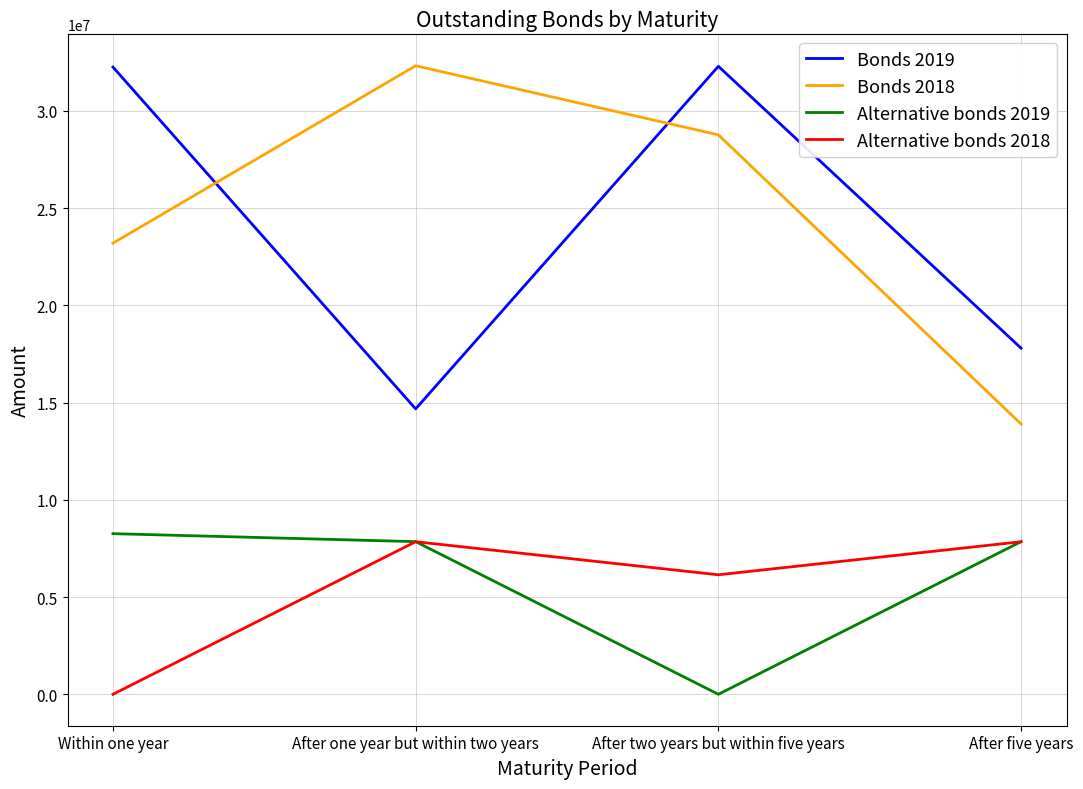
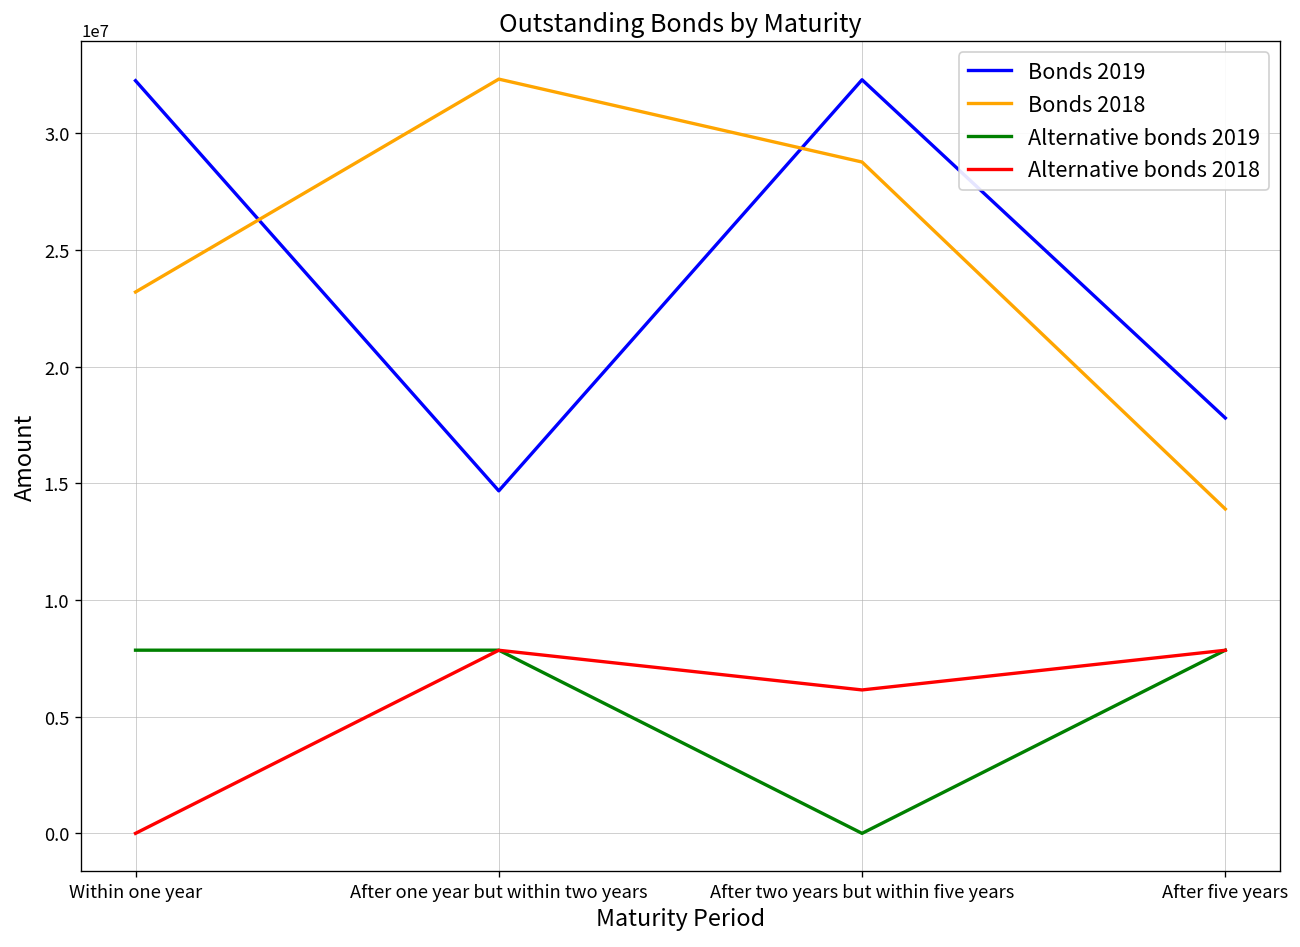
Alternative bonds 2019, Within one year: 8300000 -> 7900000
